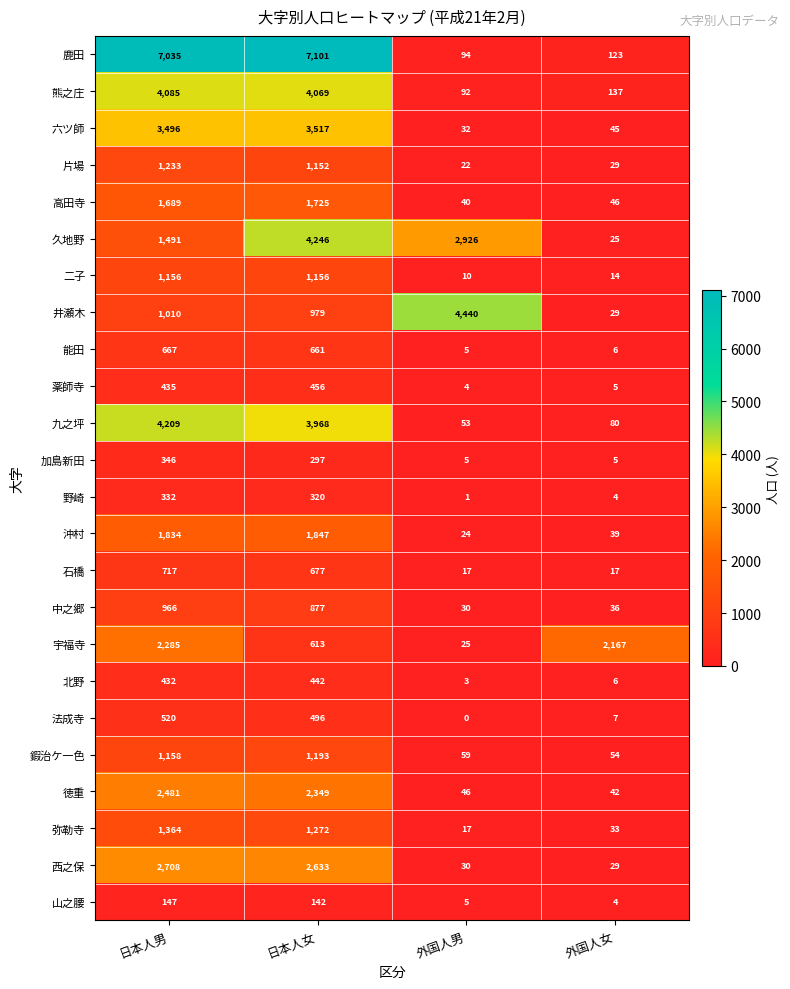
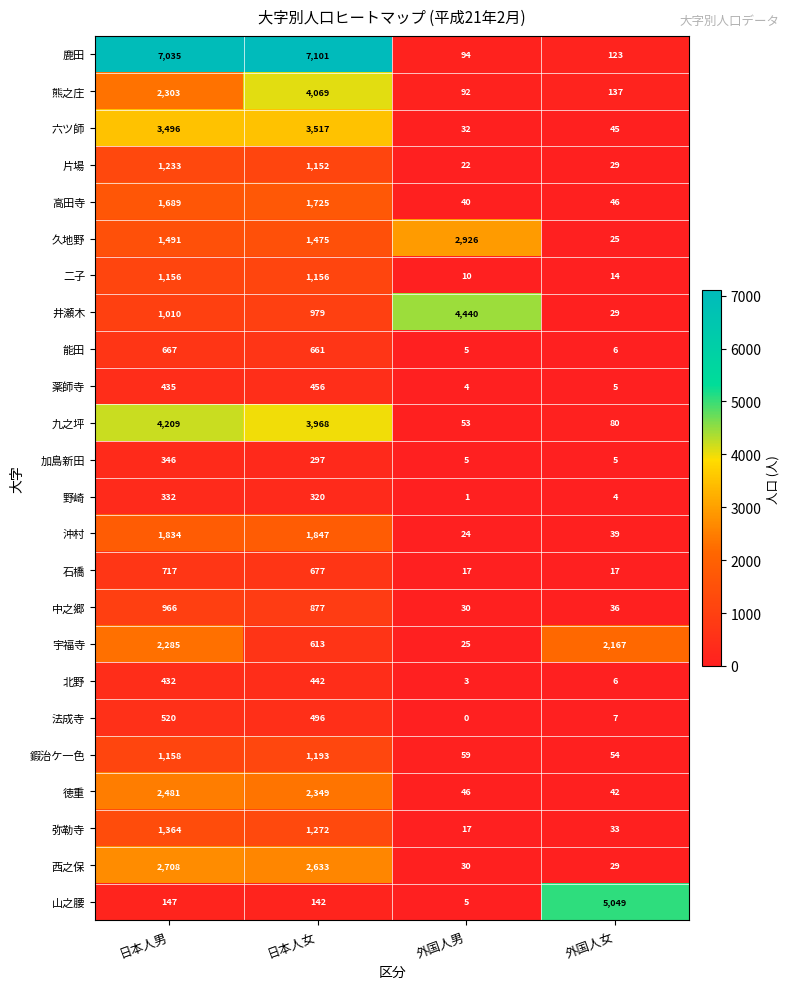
熊之庄, 日本人男: 4,085 -> 2,303
久地野, 日本人女: 4,246 -> 1,475
山之腰, 外国人女: 4 -> 5,049
